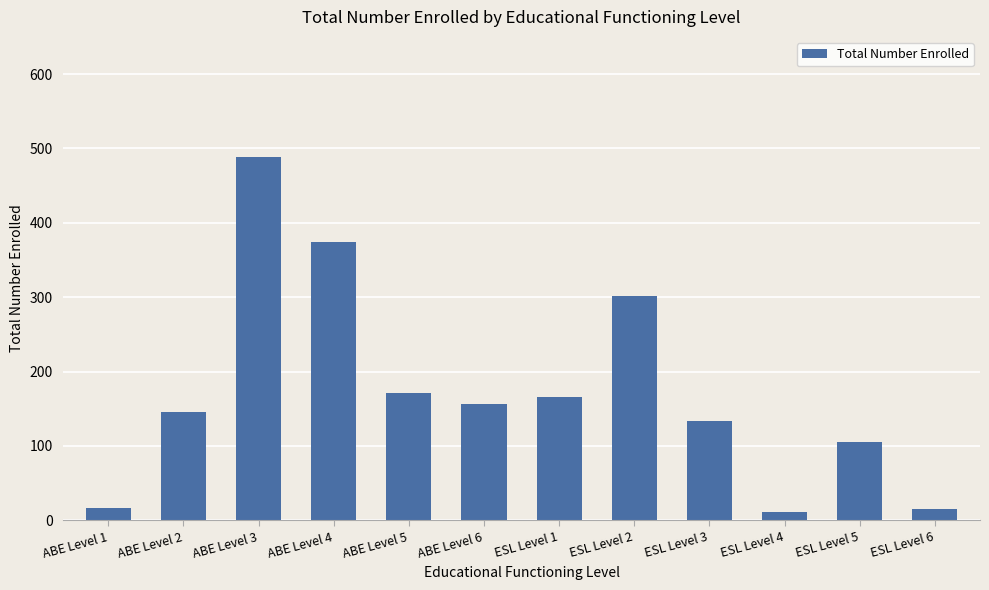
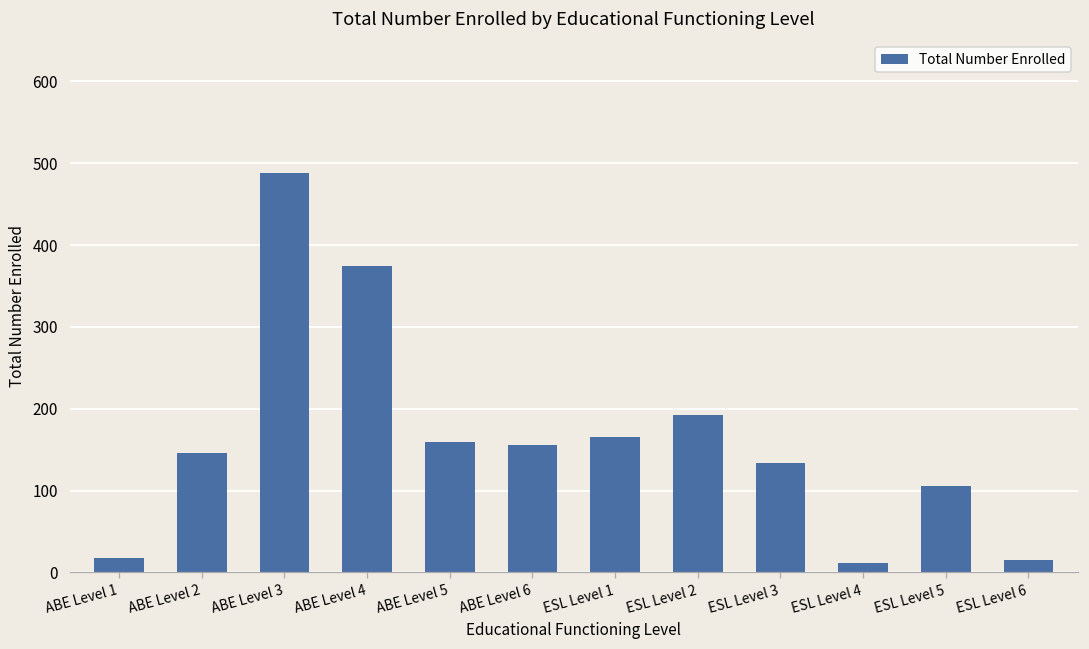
ABE Level 5: 170 -> 160
ESL Level 2: 300 -> 190
